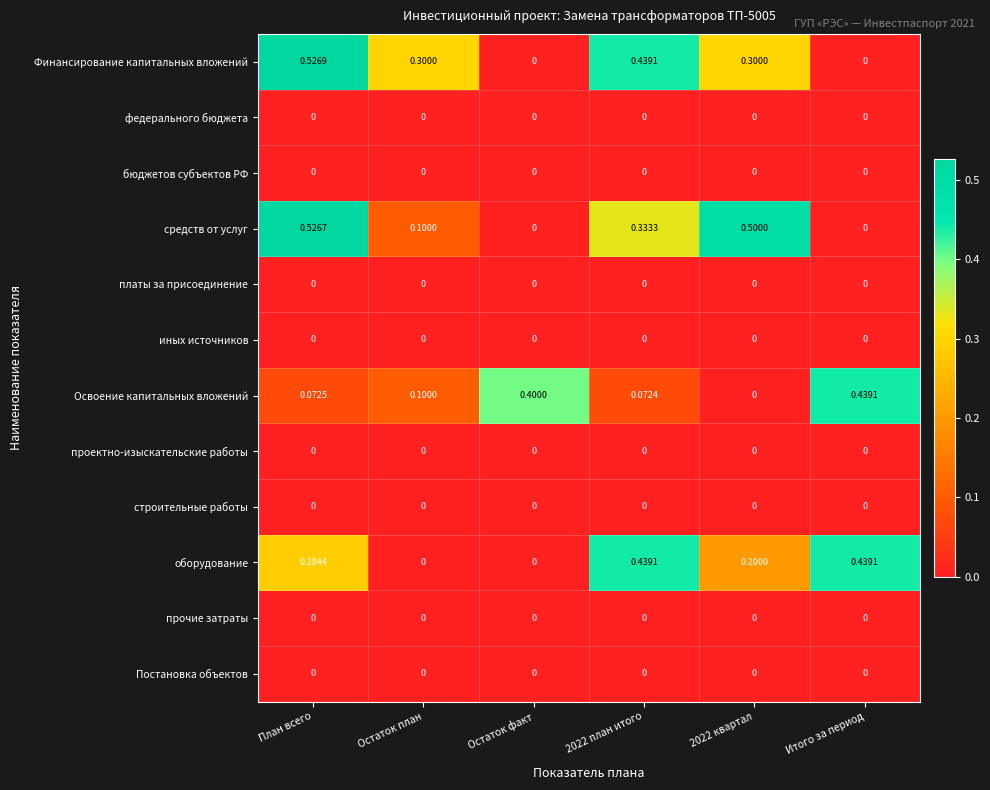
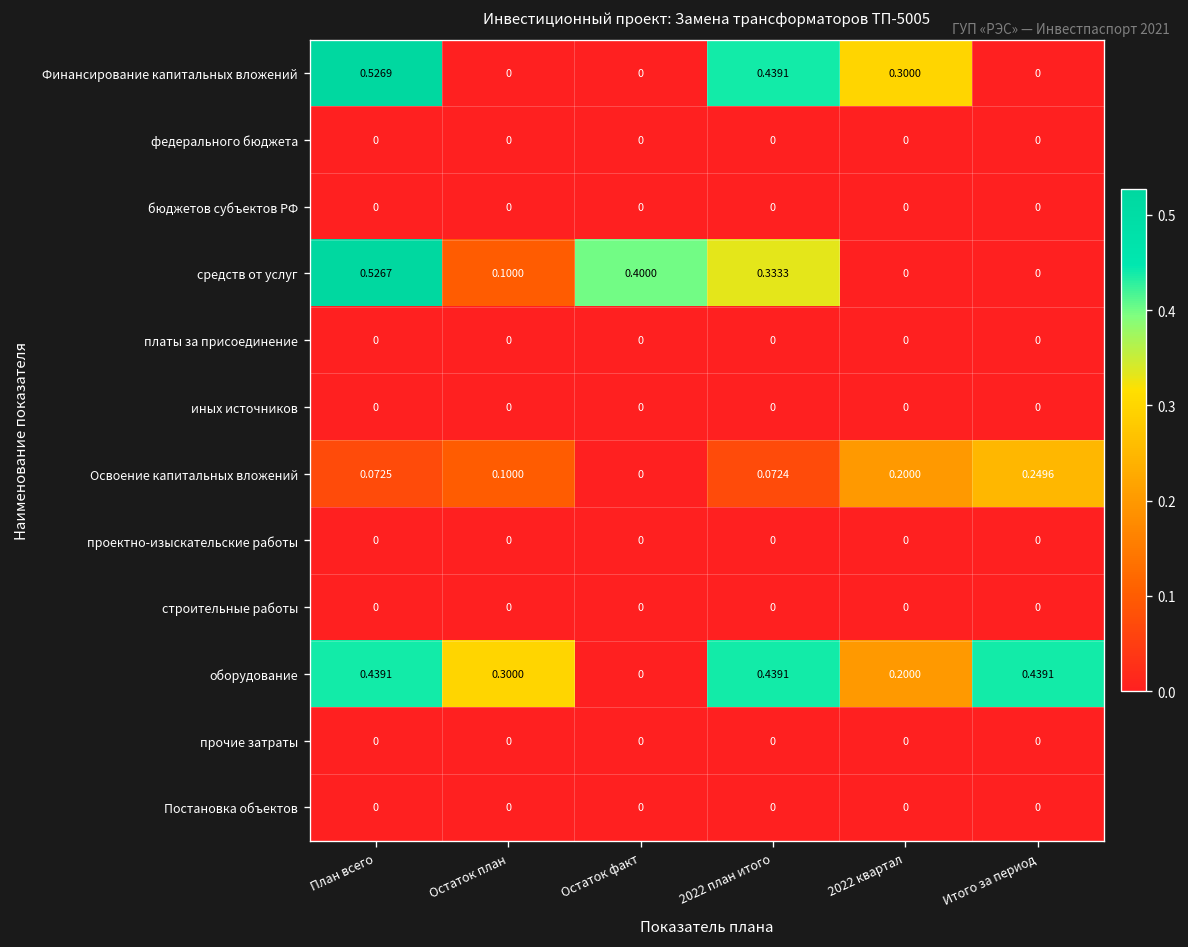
Финансирование капитальных вложений, Остаток план: 0.3000 -> 0
средств от услуг, Остаток факт: 0 -> 0.4000
средств от услуг, 2022 квартал: 0.5000 -> 0
Освоение капитальных вложений, Остаток факт: 0.4000 -> 0
Освоение капитальных вложений, 2022 квартал: 0 -> 0.2000
Освоение капитальных вложений, Итого за период: 0.4391 -> 0.2496
оборудование, План всего: 0.2844 -> 0.4391
оборудование, Остаток план: 0 -> 0.3000
